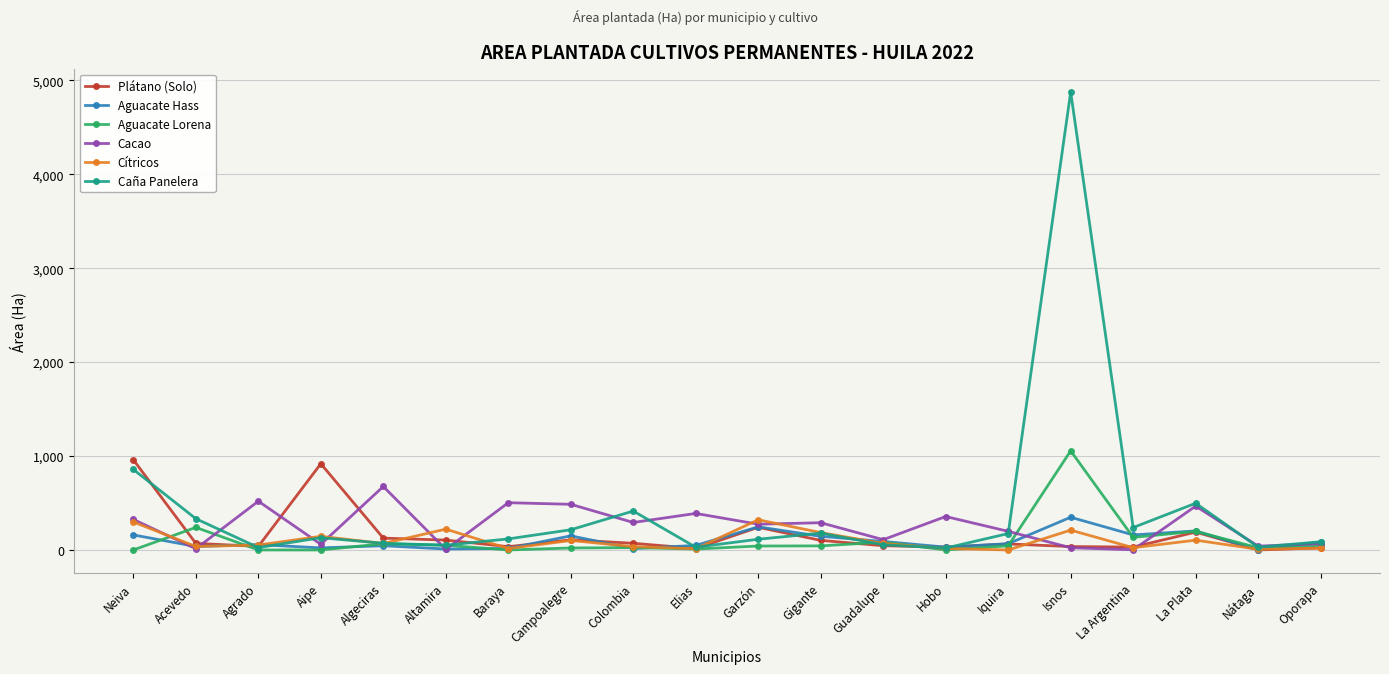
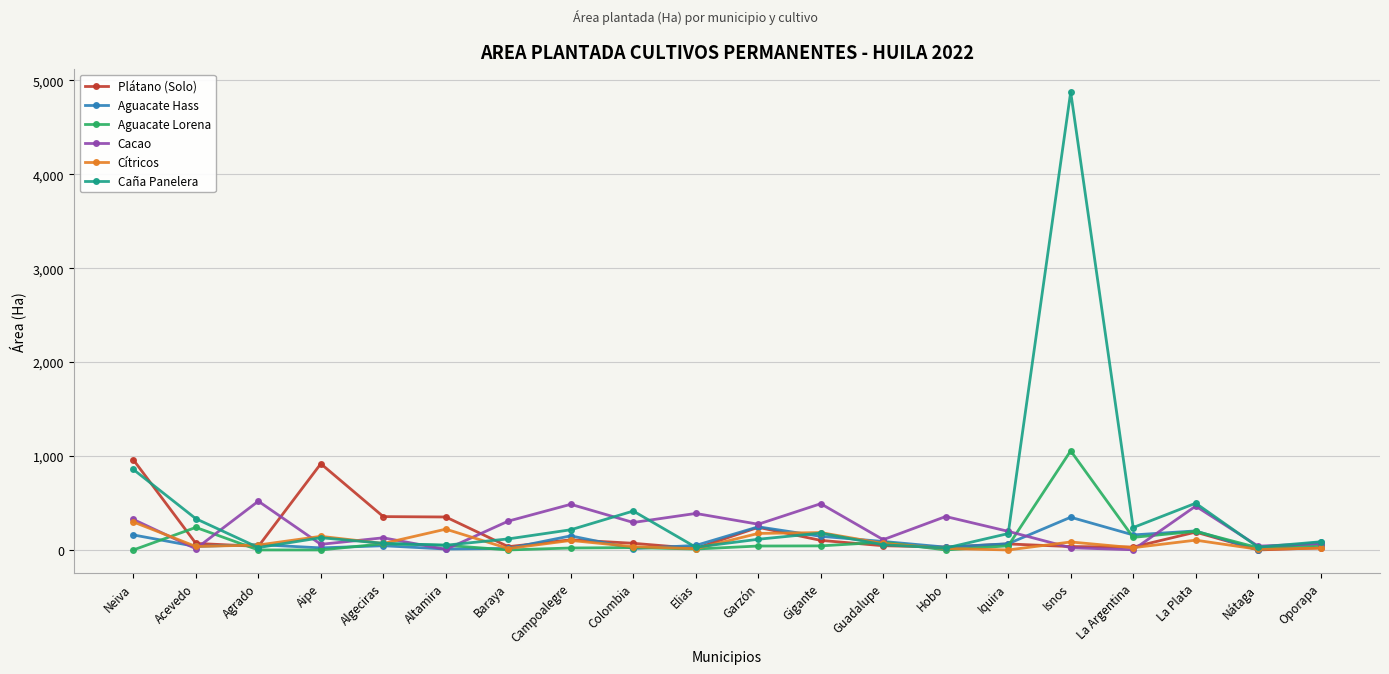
Plátano (Solo), Algeciras: 100 -> 400
Cacao, Algeciras: 700 -> 100
Plátano (Solo), Altamira: 100 -> 400
Cacao, Baraya: 500 -> 300
Cítricos, Garzón: 300 -> 200
Cacao, Gigante: 300 -> 500
Cítricos, Isnos: 200 -> 100
